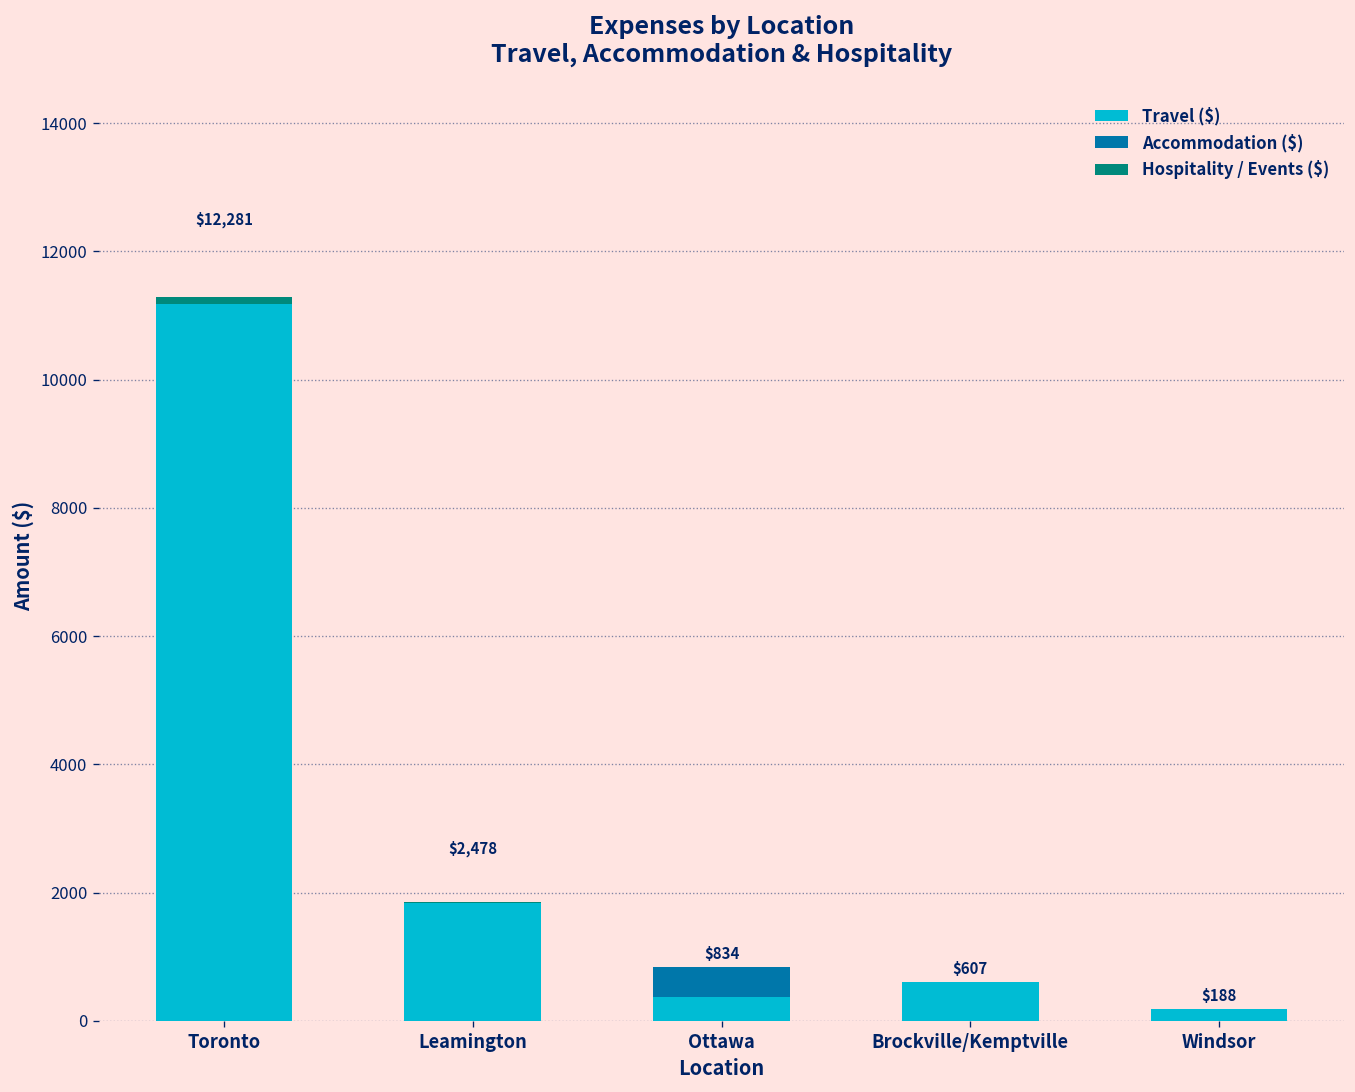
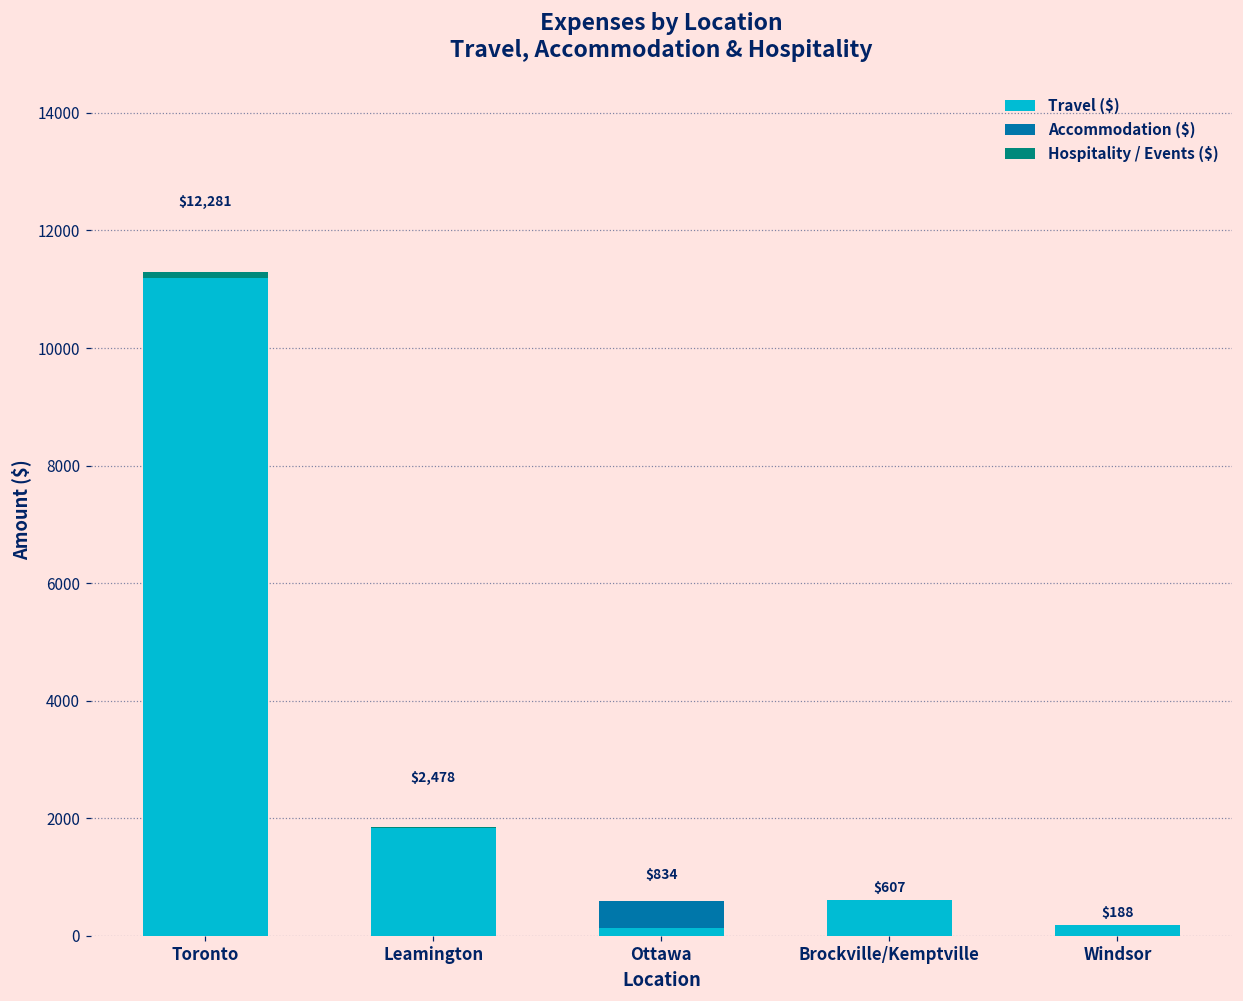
Travel ($), Ottawa: 400 -> 100
